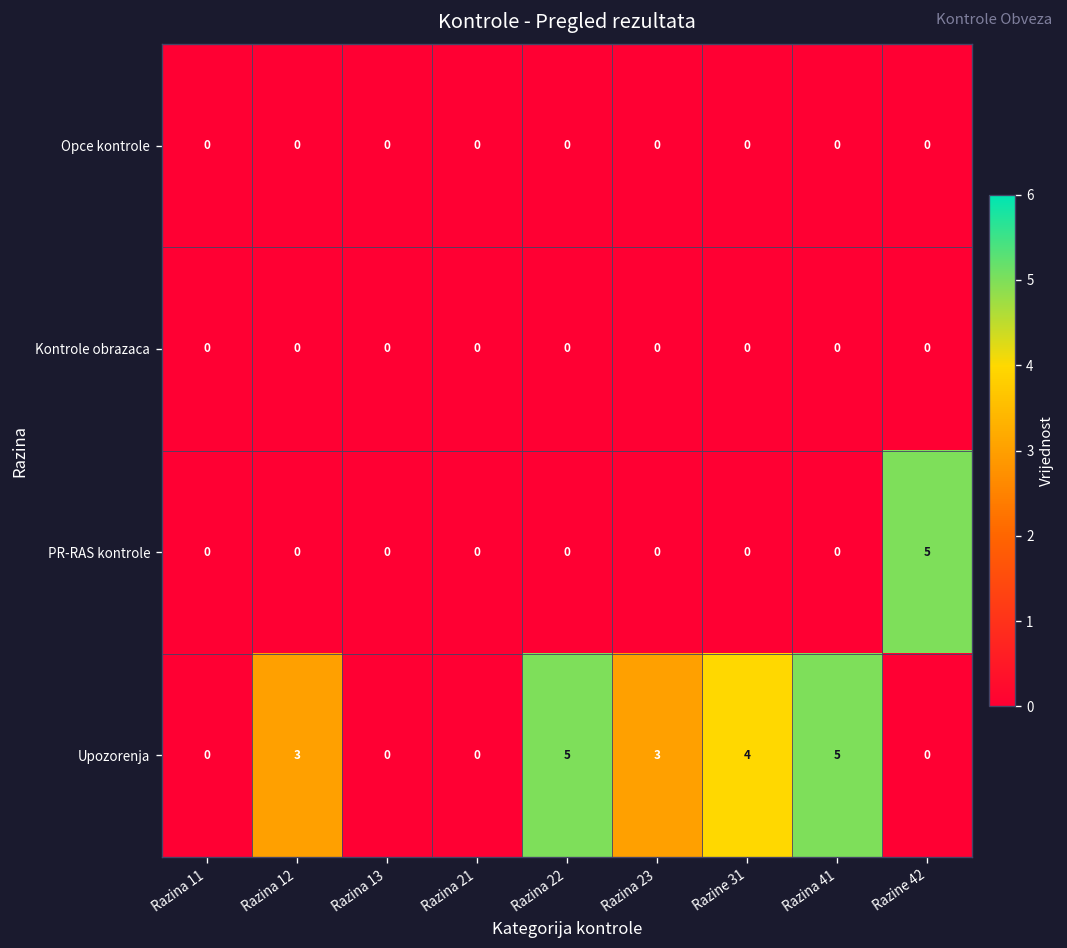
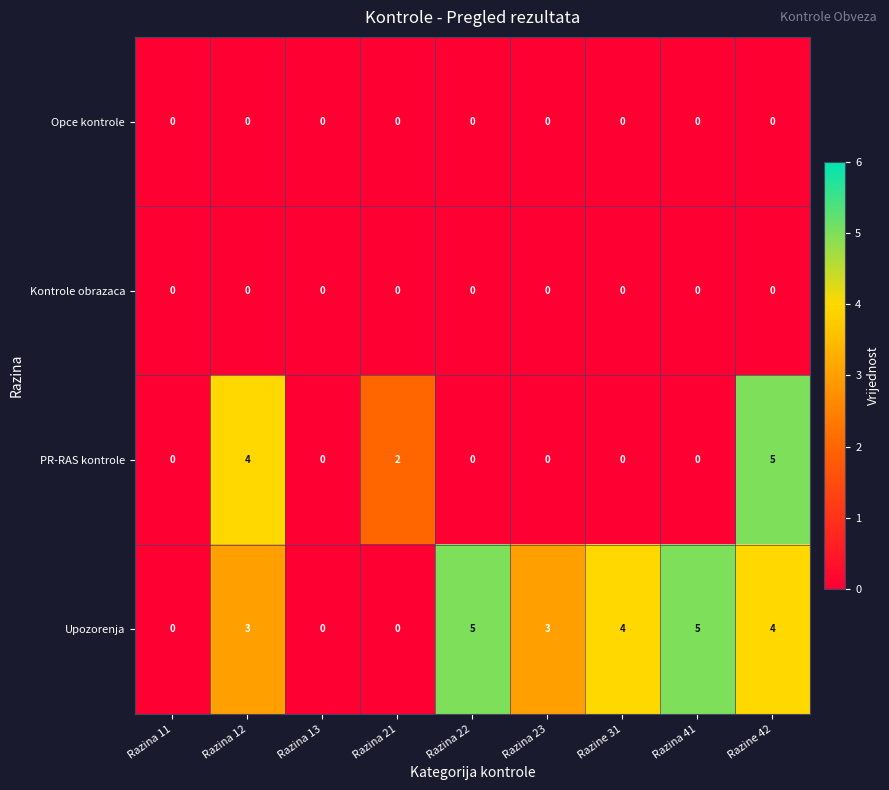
PR-RAS kontrole, Razina 12: 0 -> 4
PR-RAS kontrole, Razina 21: 0 -> 2
Upozorenja, Razine 42: 0 -> 4
